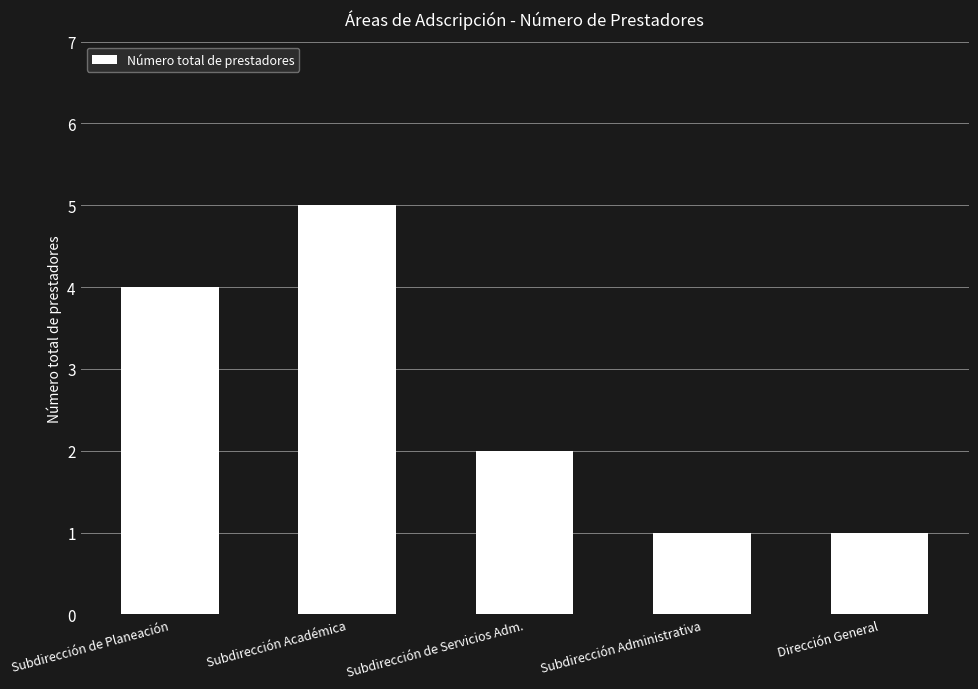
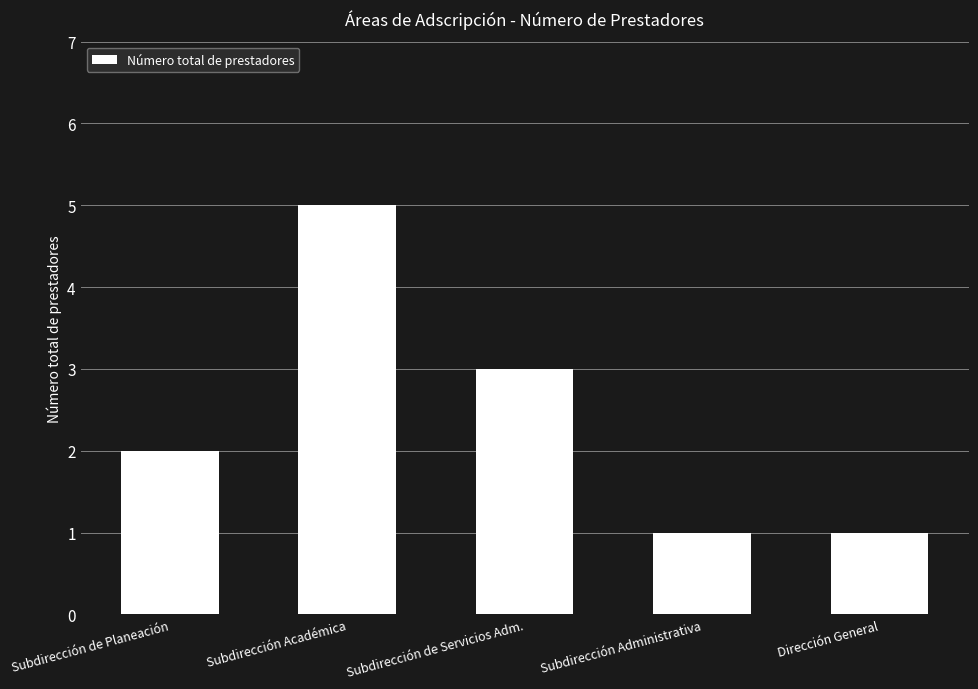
Subdirección de Planeación: 4 -> 2
Subdirección de Servicios Adm.: 2 -> 3
